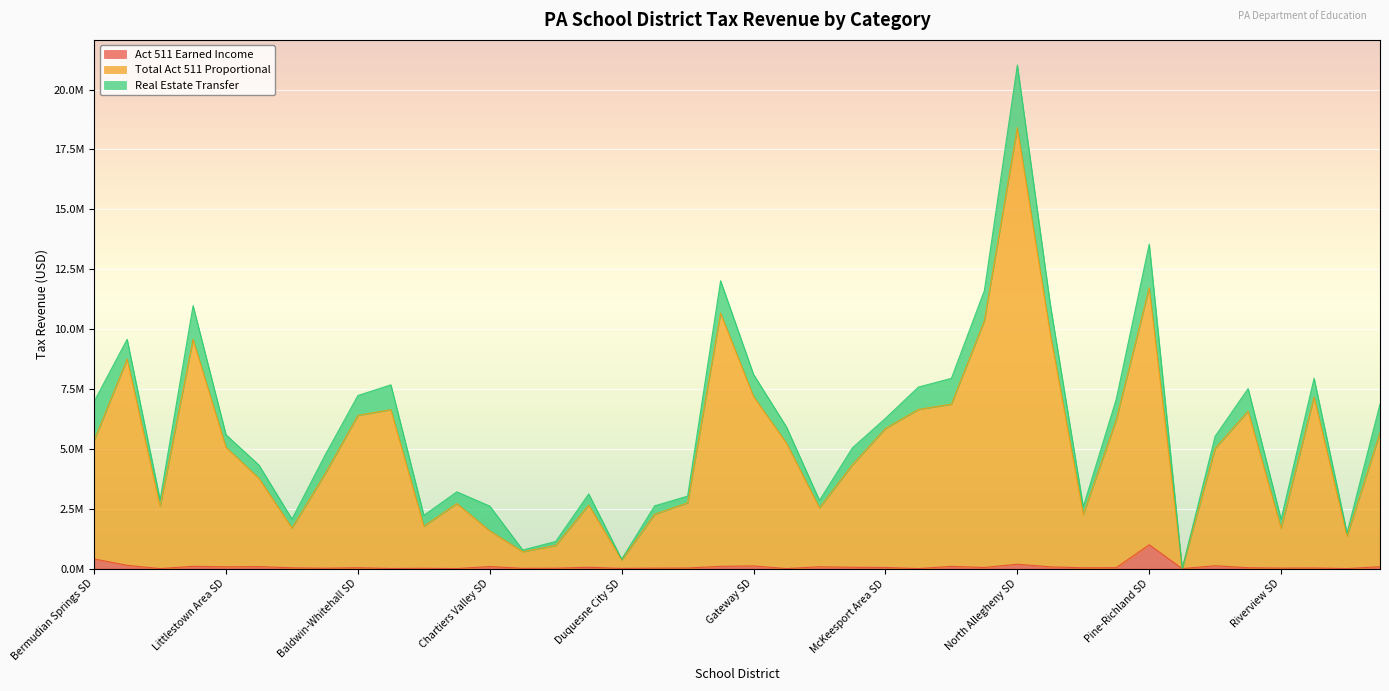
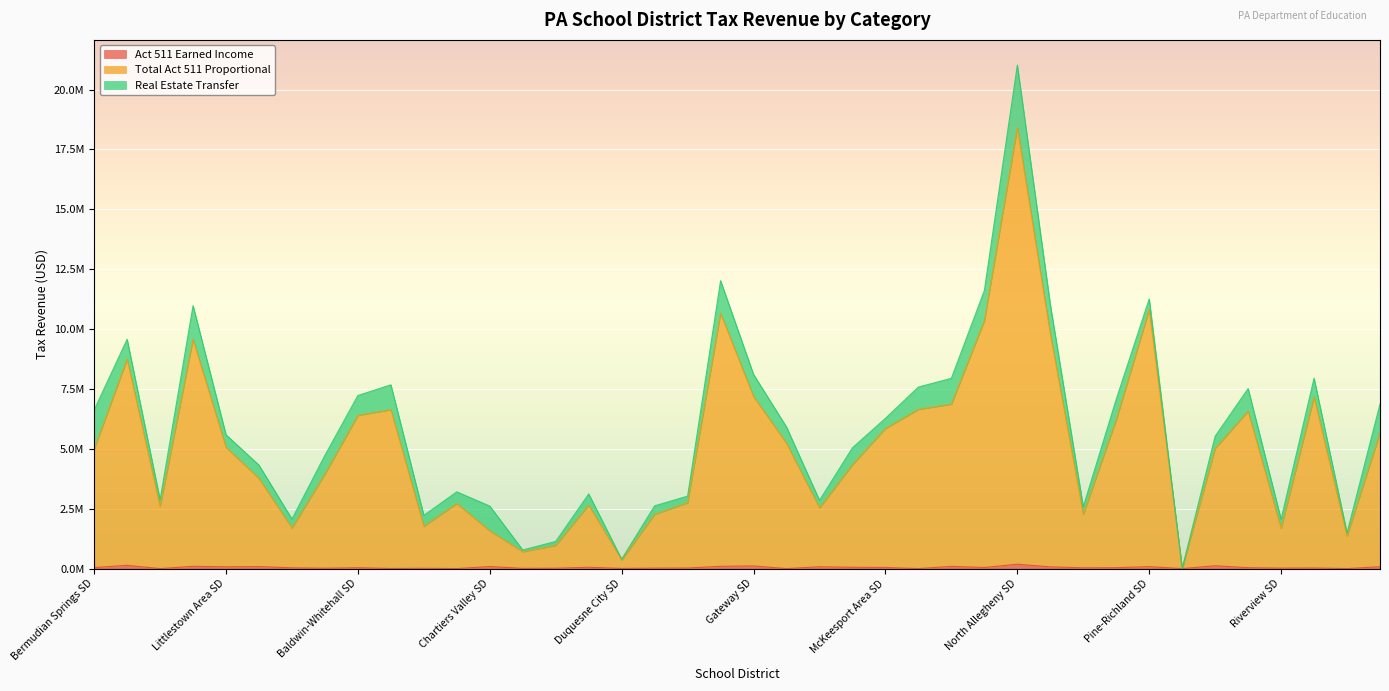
Act 511 Earned Income, Bermudian Springs SD: 400000 -> 0
Act 511 Earned Income, Pine-Richland SD: 1000000 -> 100000
Real Estate Transfer, Pine-Richland SD: 1800000 -> 400000
